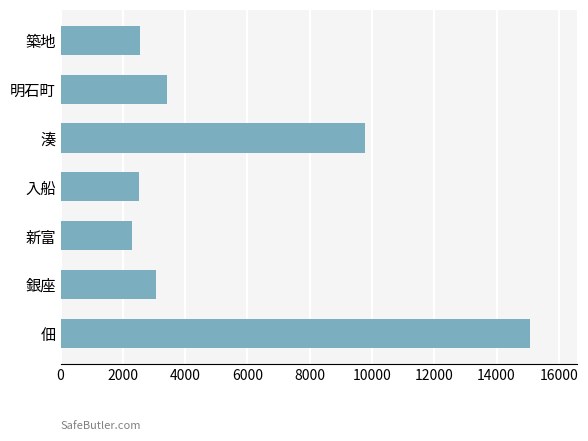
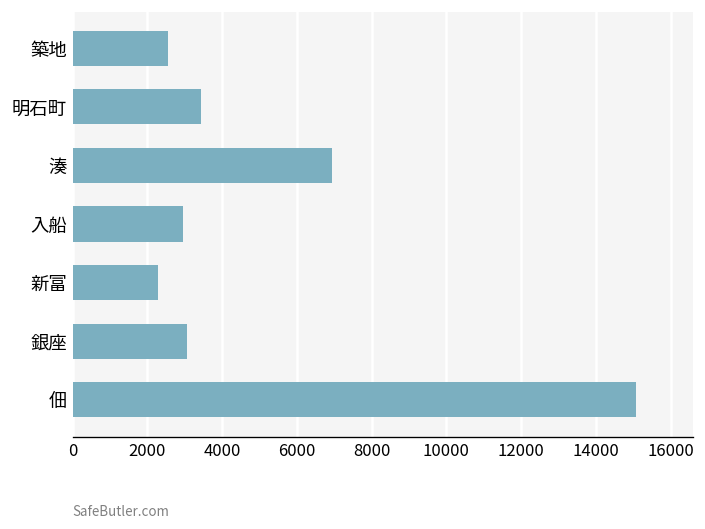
湊: 9800 -> 6900
入船: 2500 -> 3000
